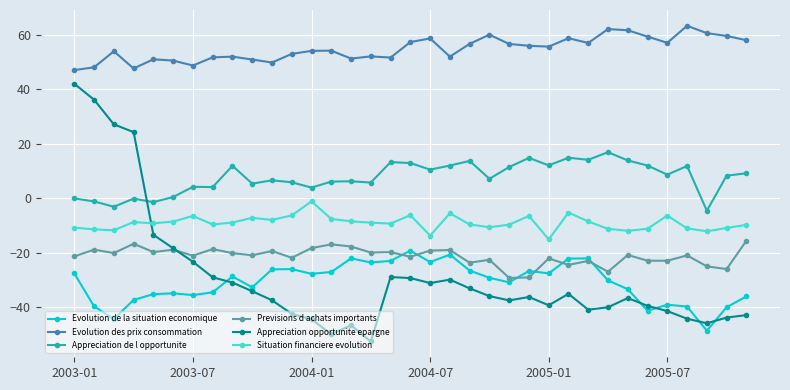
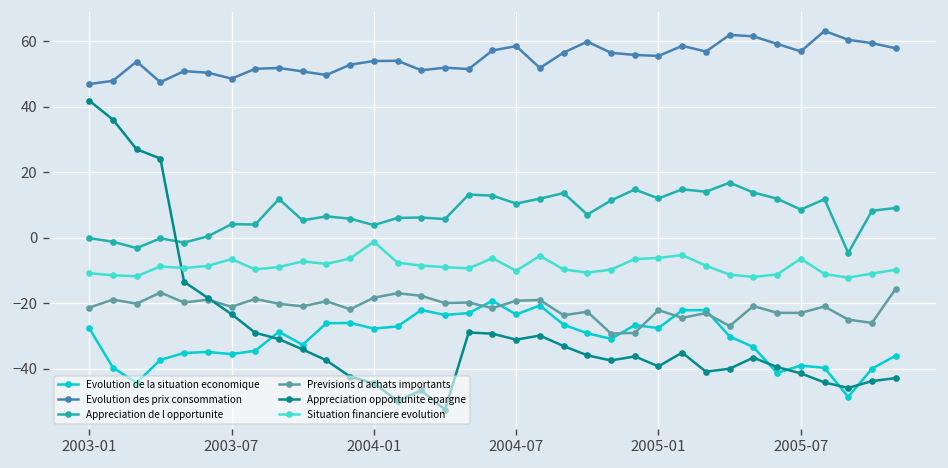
Situation financiere evolution, 2004-07: -14 -> -10
Situation financiere evolution, 2005-01: -15 -> -6
